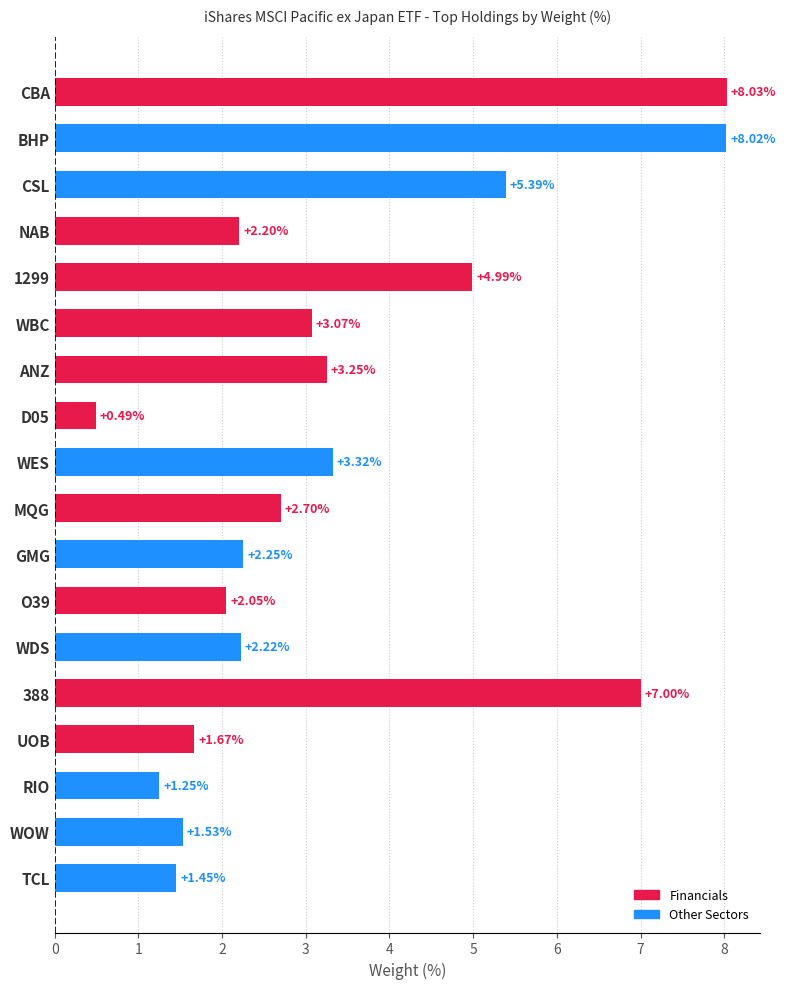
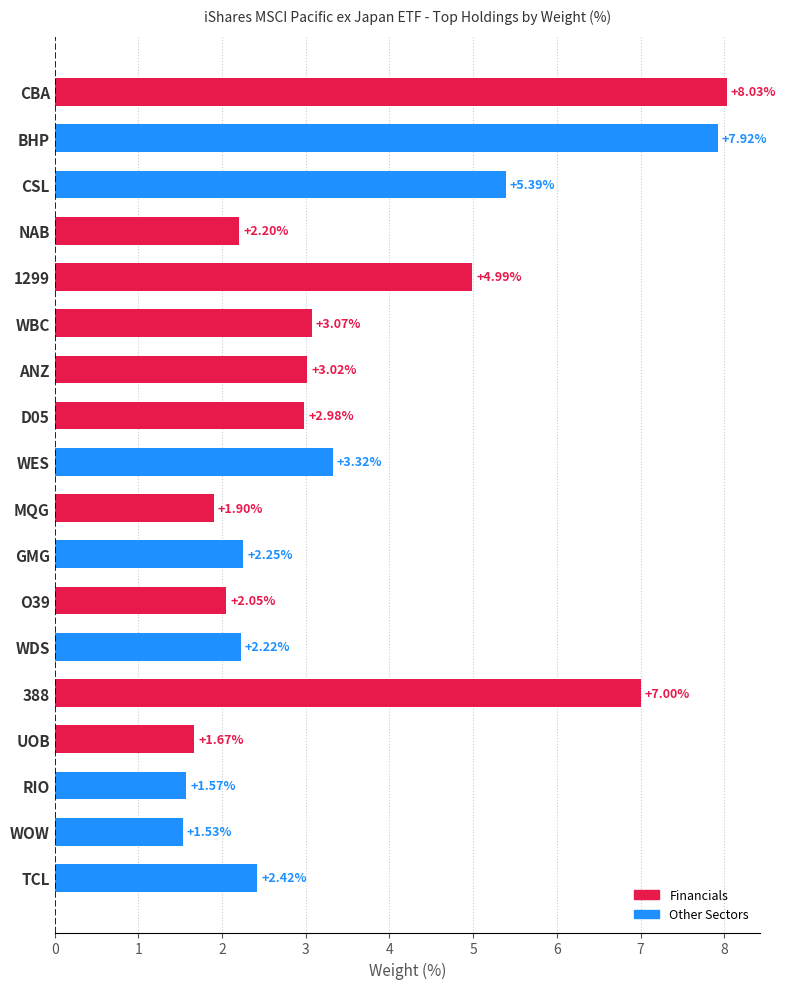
BHP: +8.02% -> +7.92%
ANZ: +3.25% -> +3.02%
D05: +0.49% -> +2.98%
MQG: +2.70% -> +1.90%
RIO: +1.25% -> +1.57%
TCL: +1.45% -> +2.42%
